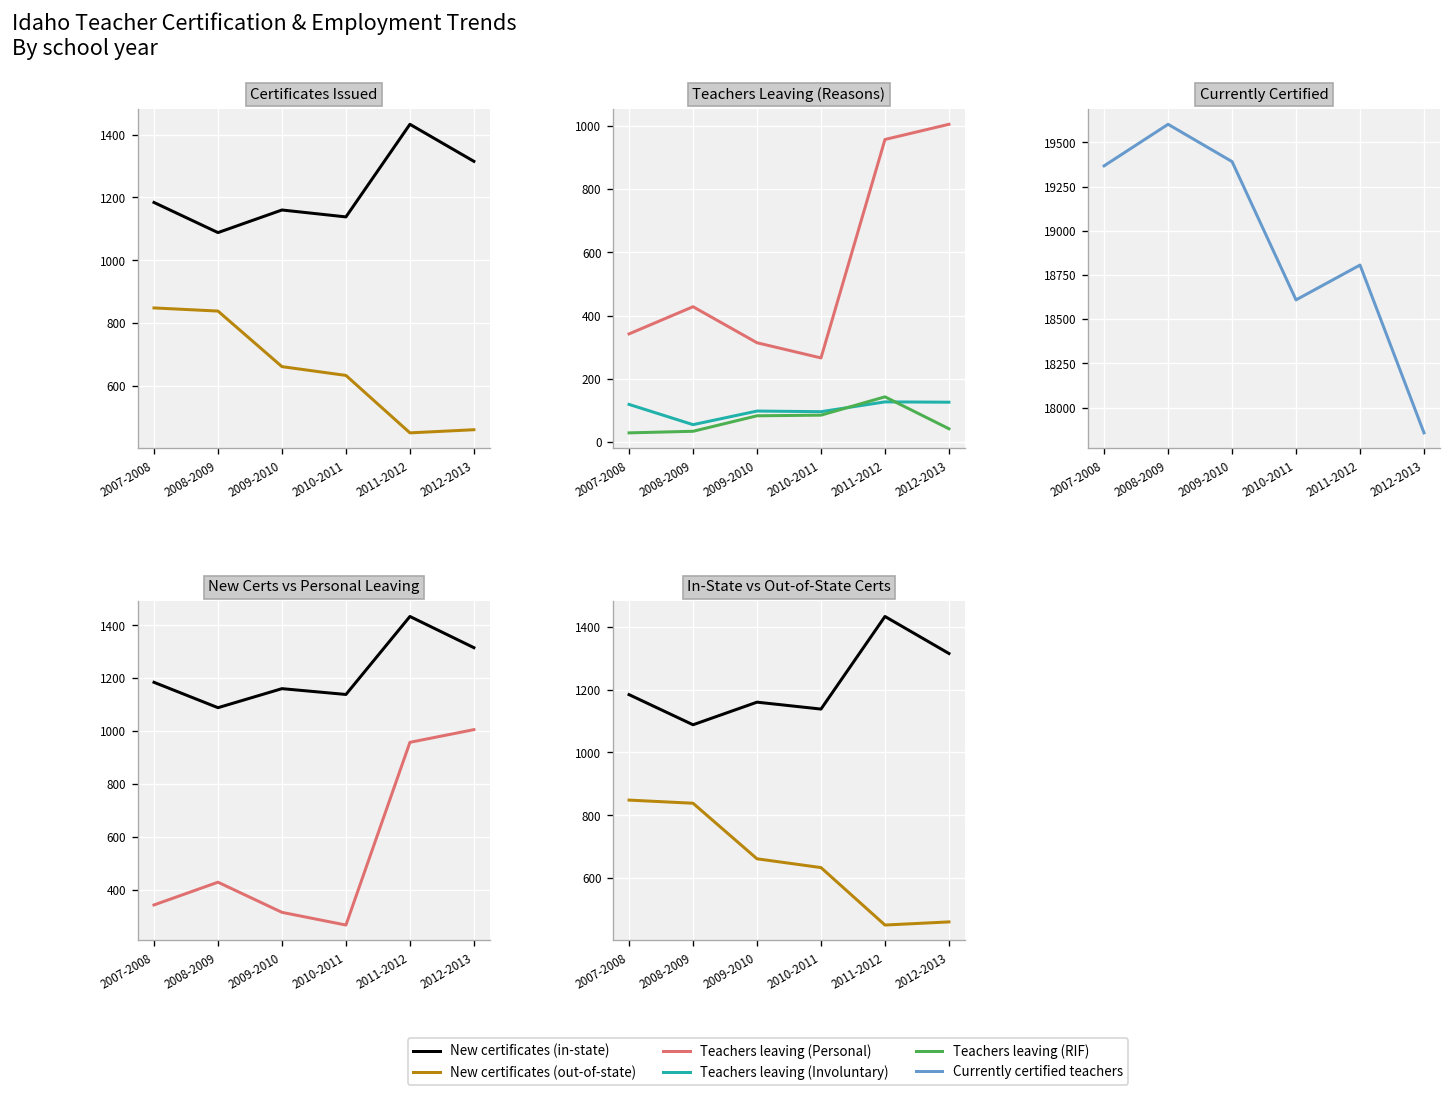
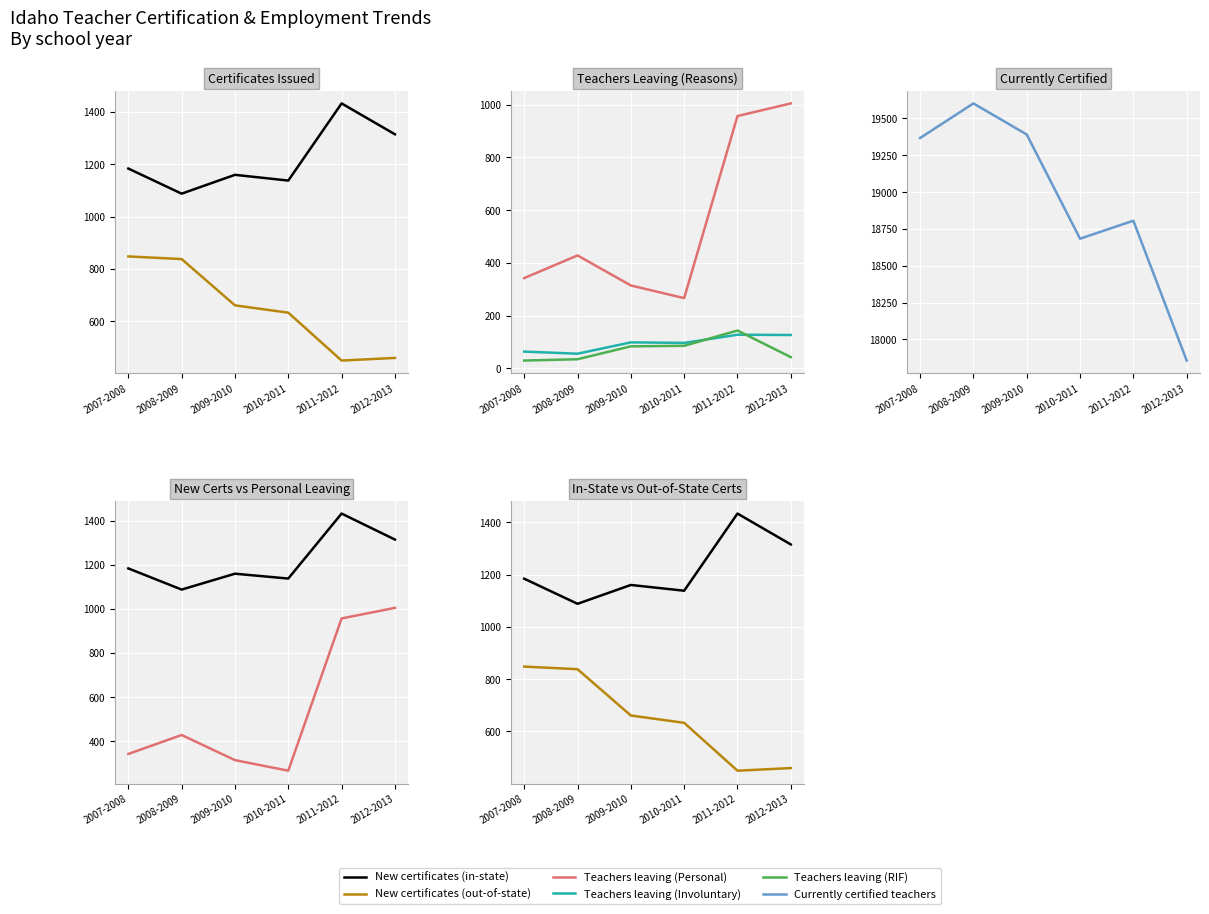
Teachers Leaving (Reasons), Teachers leaving (Involuntary), 2007-2008: 120 -> 60
Currently Certified, 2010-2011: 18610 -> 18680
